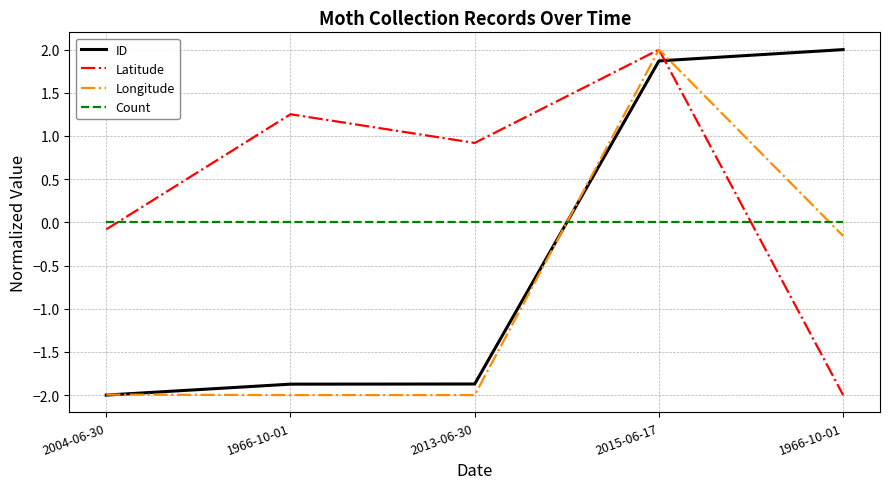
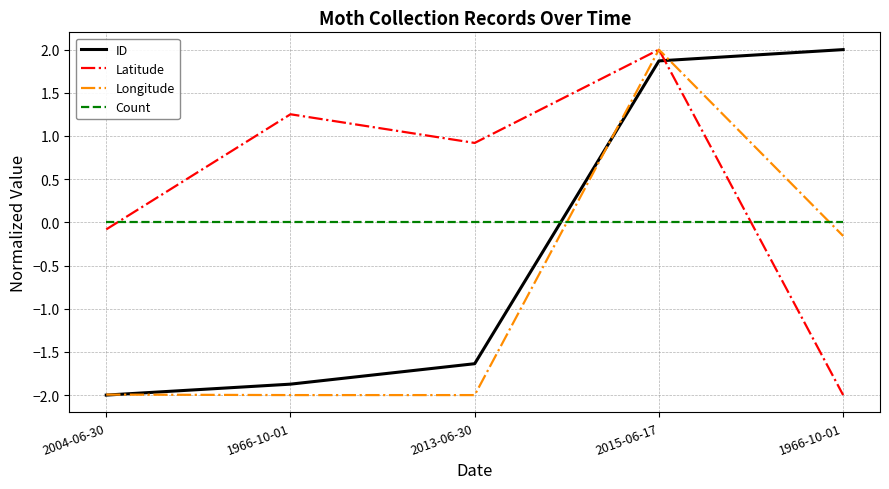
ID, 2013-06-30: -1.9 -> -1.6
